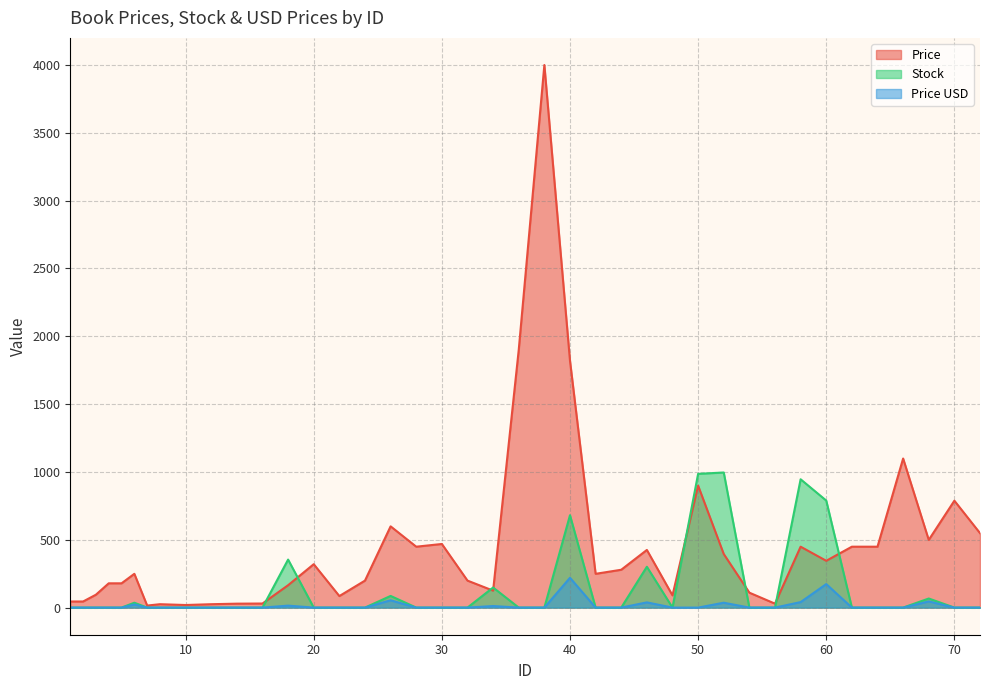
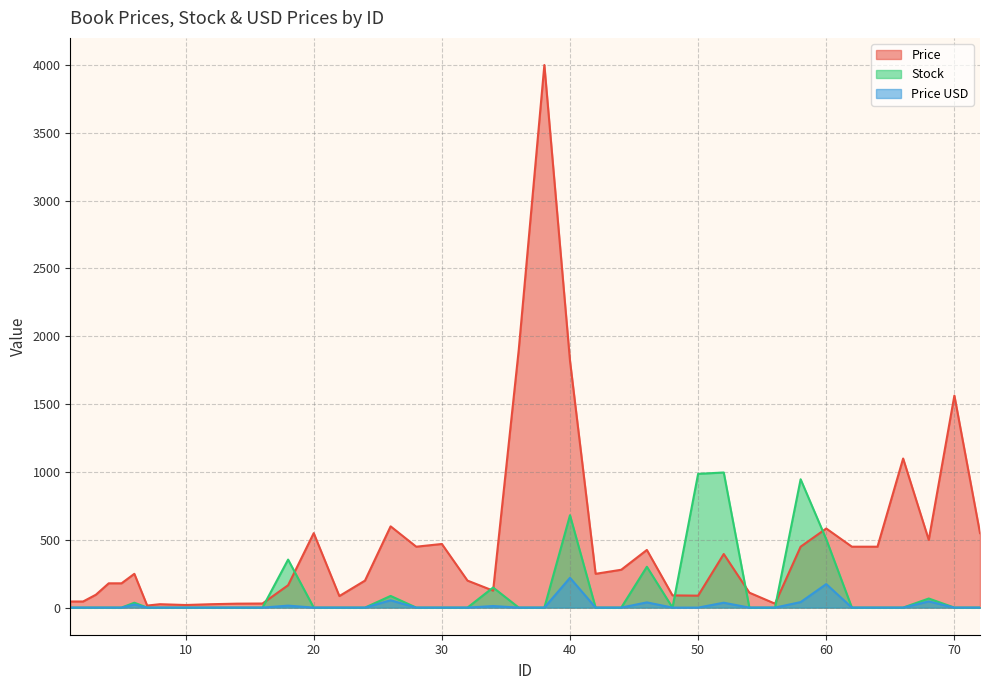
Price, 20: 320 -> 550
Price, 50: 900 -> 90
Price, 60: 350 -> 580
Stock, 60: 790 -> 500
Price, 70: 790 -> 1560
